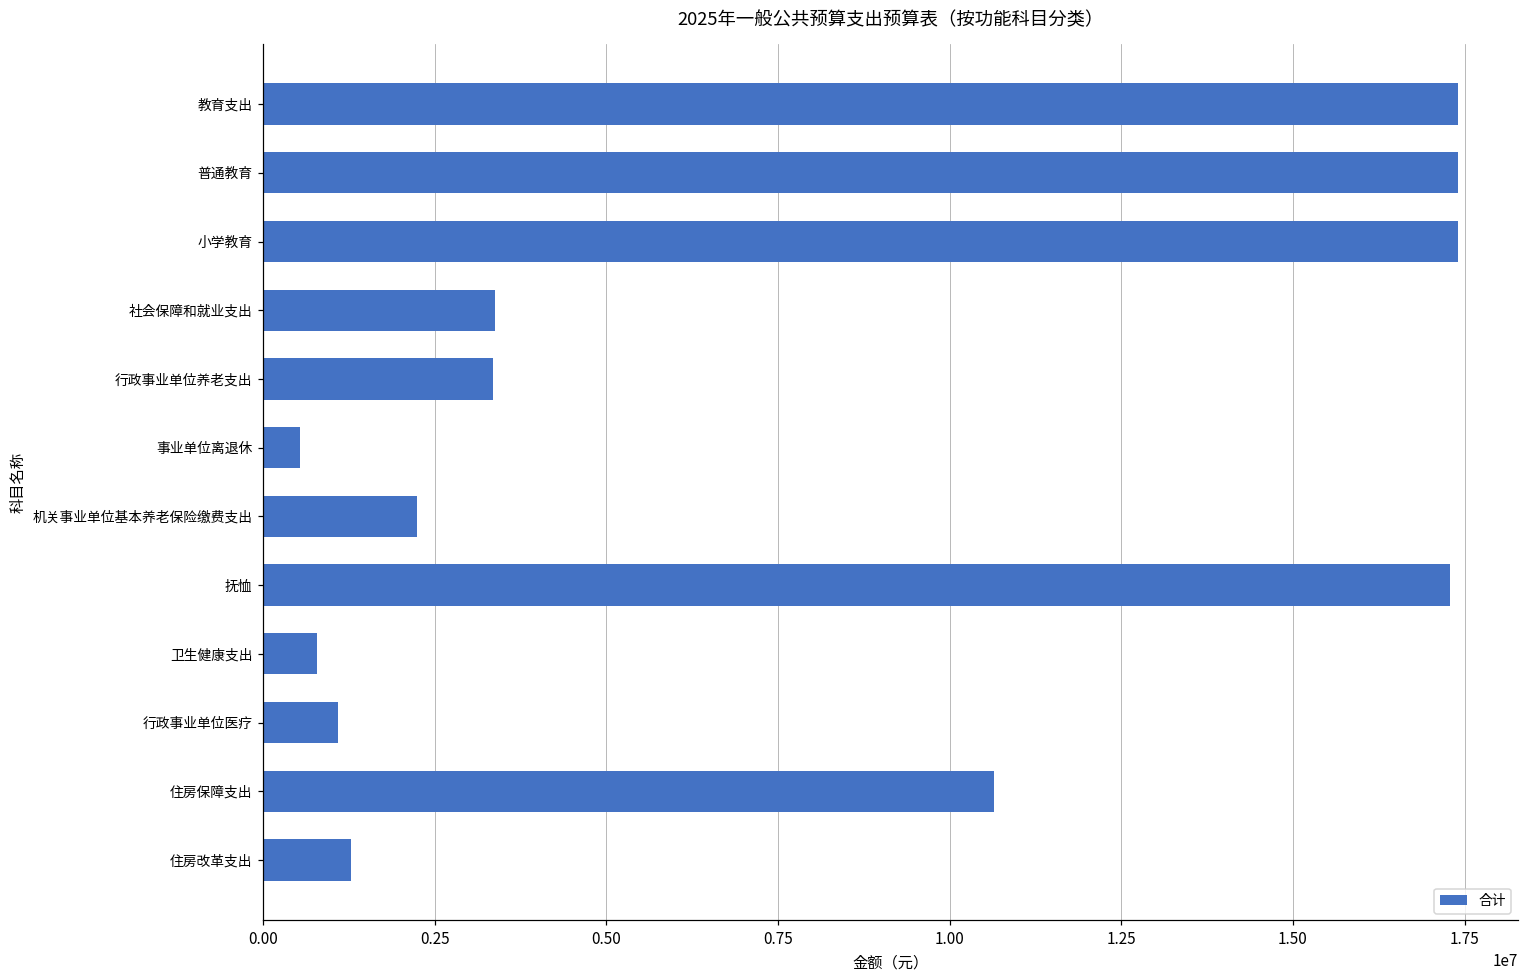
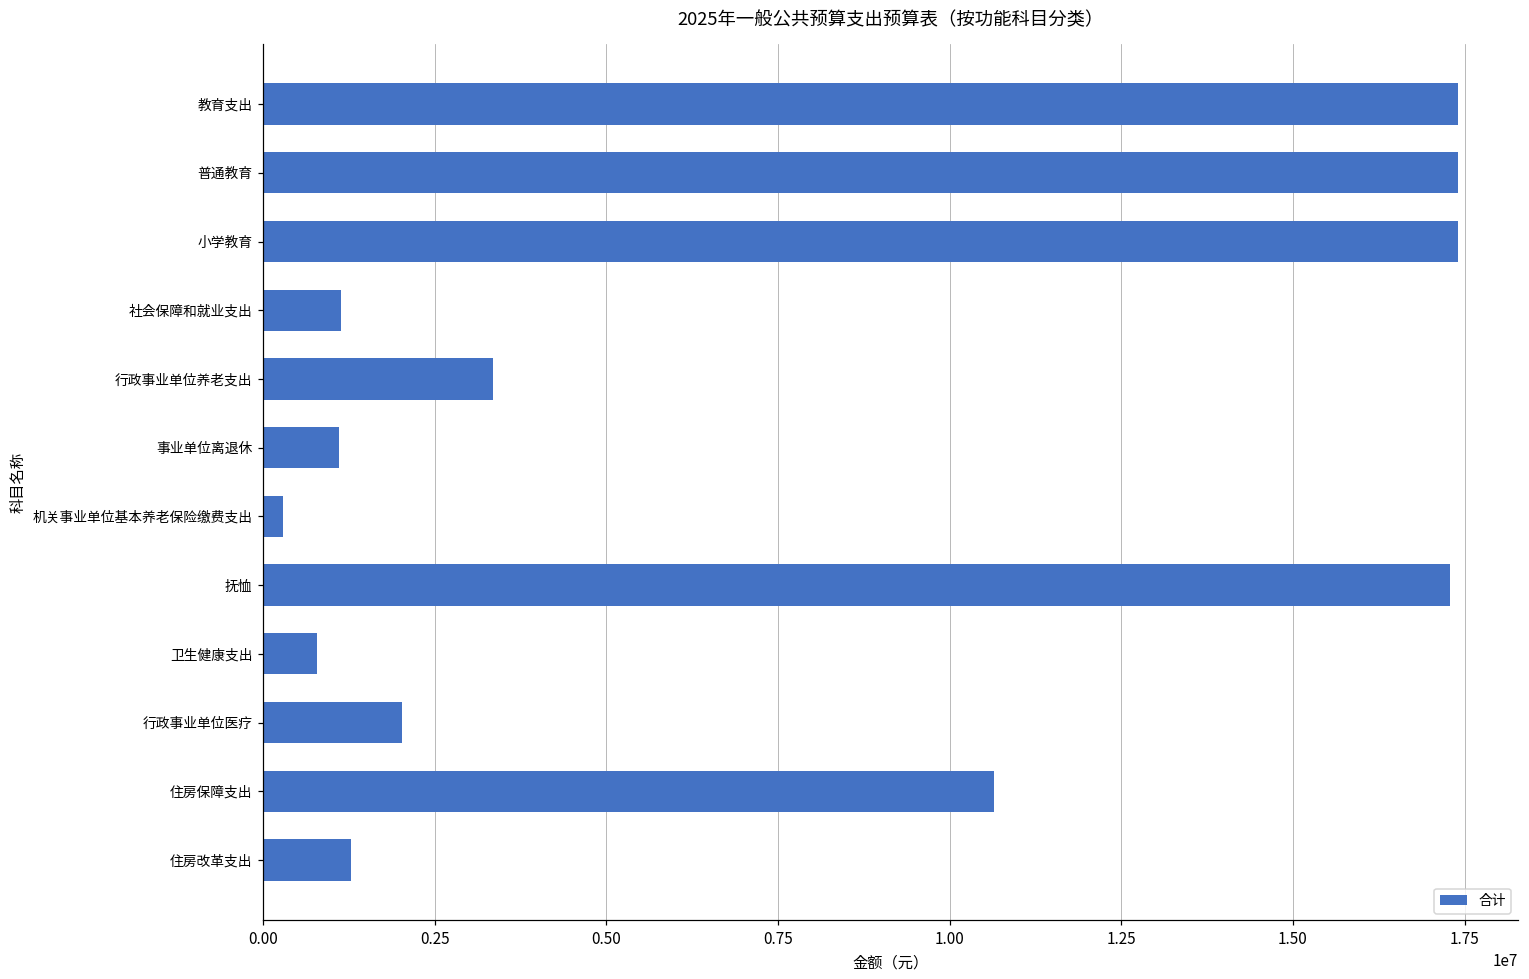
社会保障和就业支出: 3400000 -> 1100000
事业单位离退休: 500000 -> 1100000
机关事业单位基本养老保险缴费支出: 2200000 -> 300000
行政事业单位医疗: 1100000 -> 2000000
